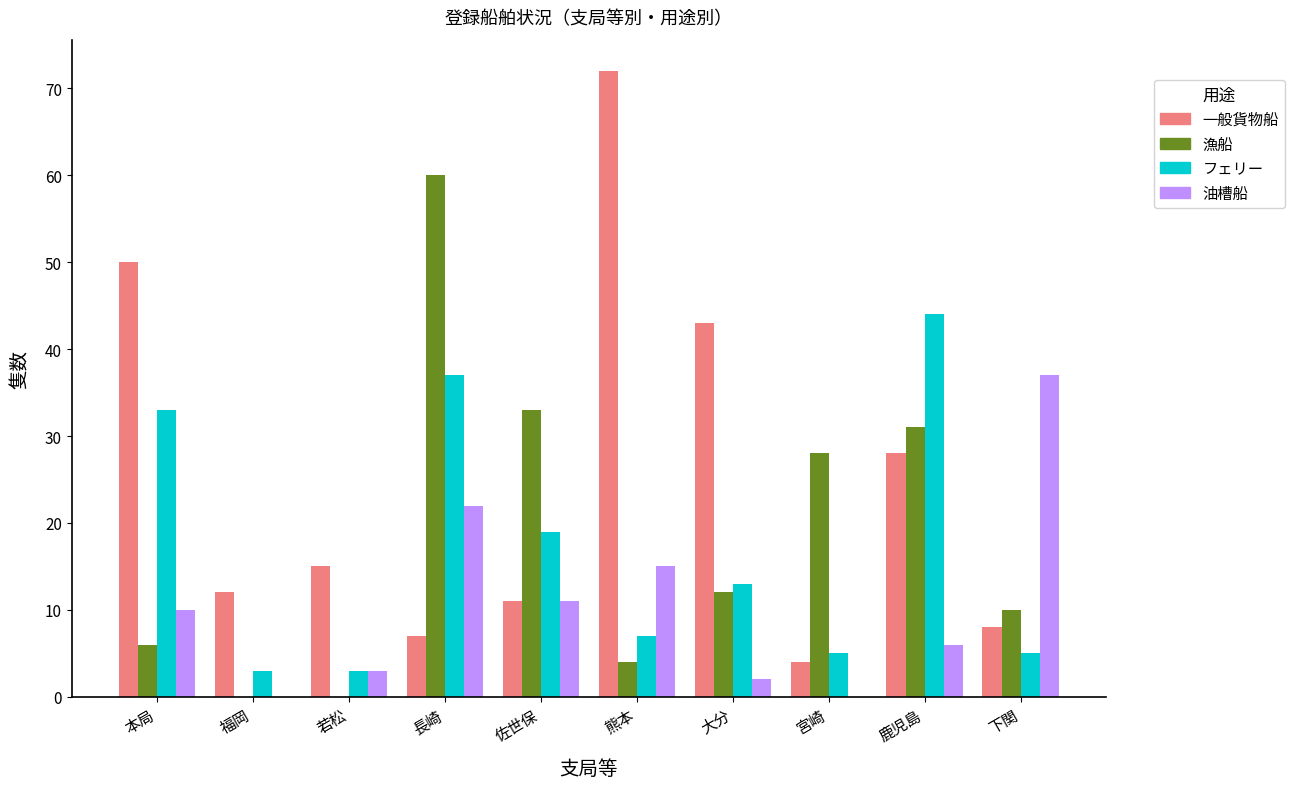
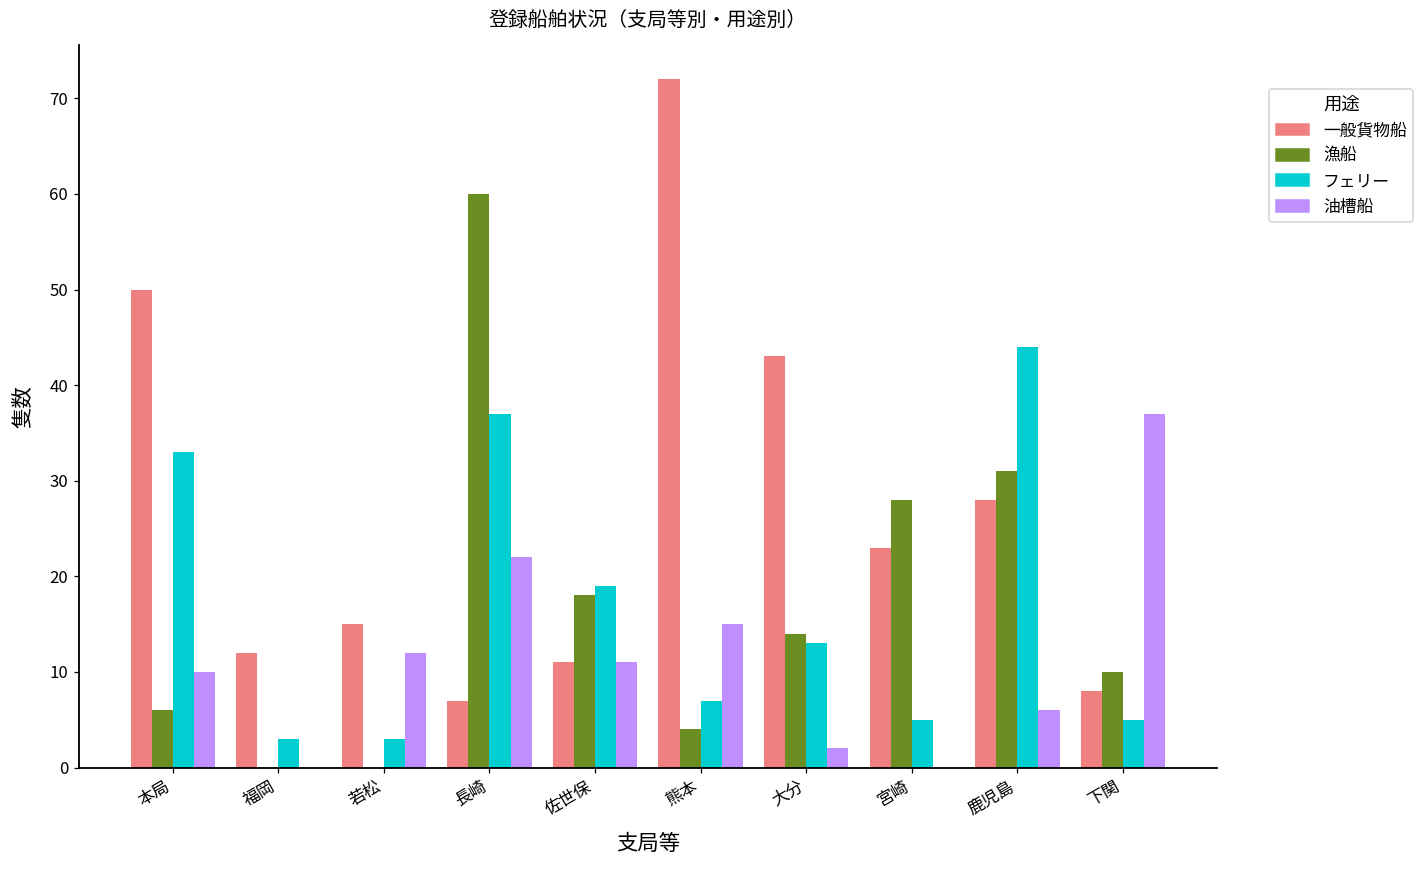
油槽船, 若松: 3 -> 12
漁船, 佐世保: 33 -> 18
漁船, 大分: 12 -> 14
一般貨物船, 宮崎: 4 -> 23
